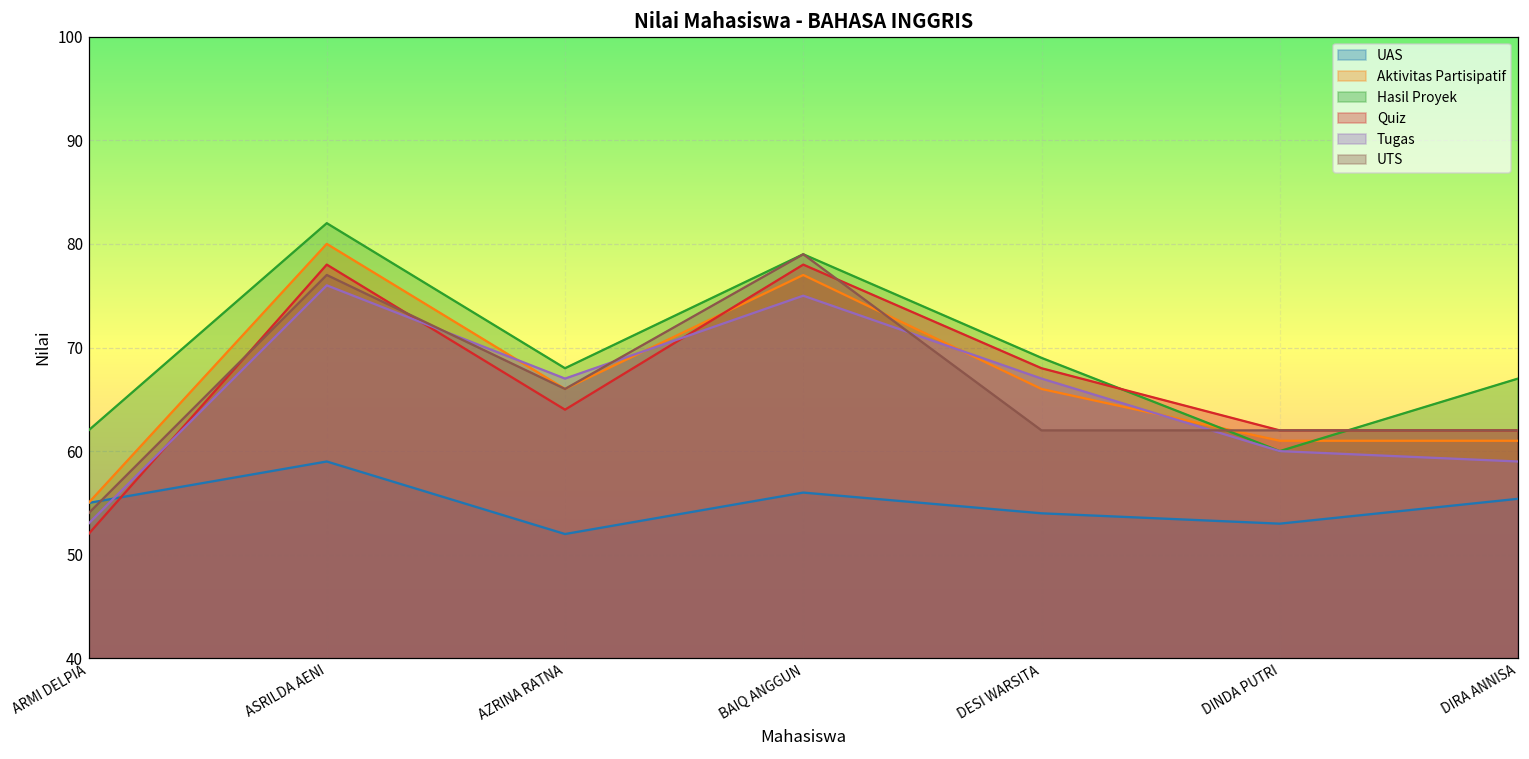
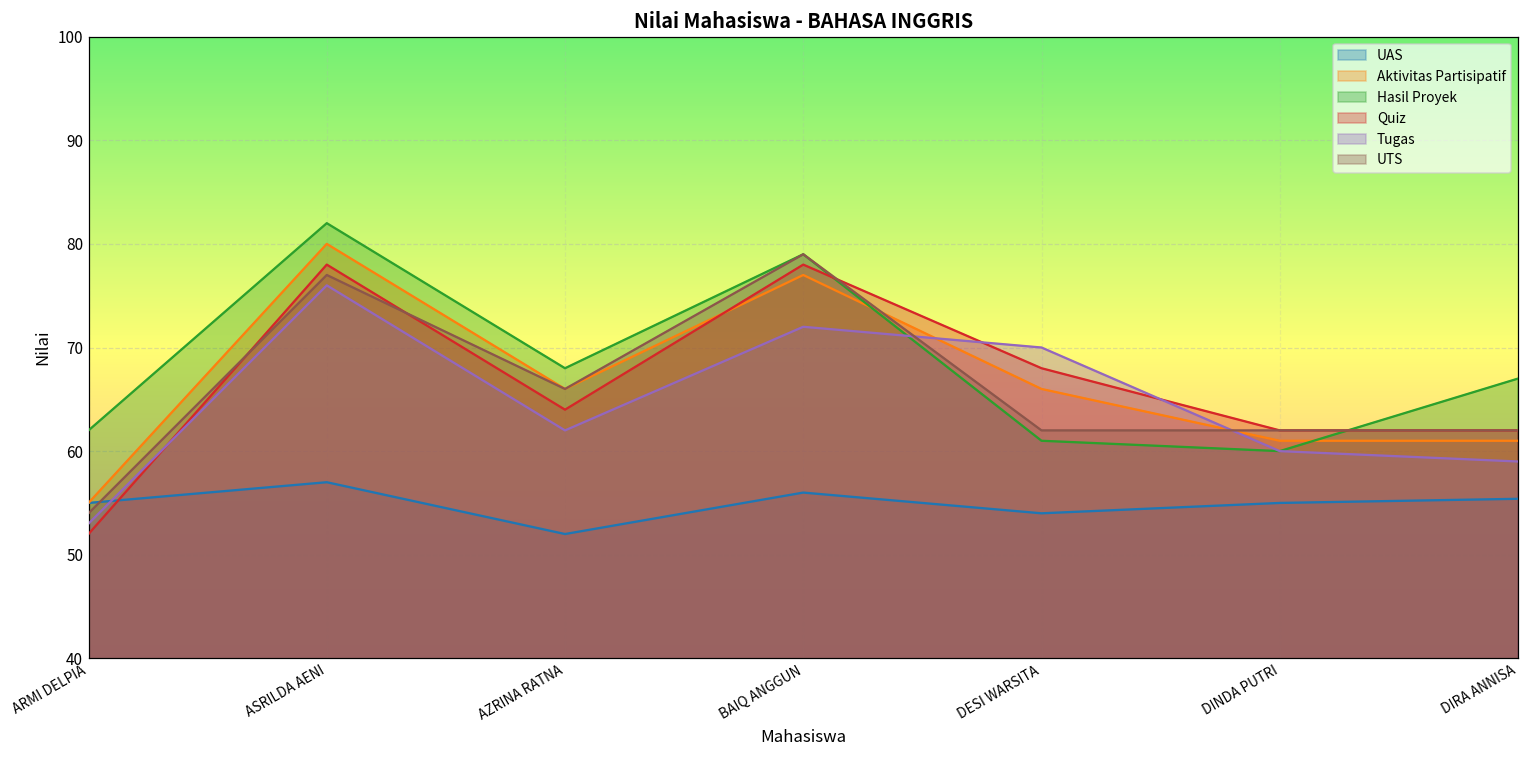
UAS, ASRILDA AENI: 59 -> 57
Tugas, AZRINA RATNA: 67 -> 62
Tugas, BAIQ ANGGUN: 75 -> 72
Hasil Proyek, DESI WARSITA: 69 -> 61
Tugas, DESI WARSITA: 67 -> 70
UAS, DINDA PUTRI: 53 -> 55
